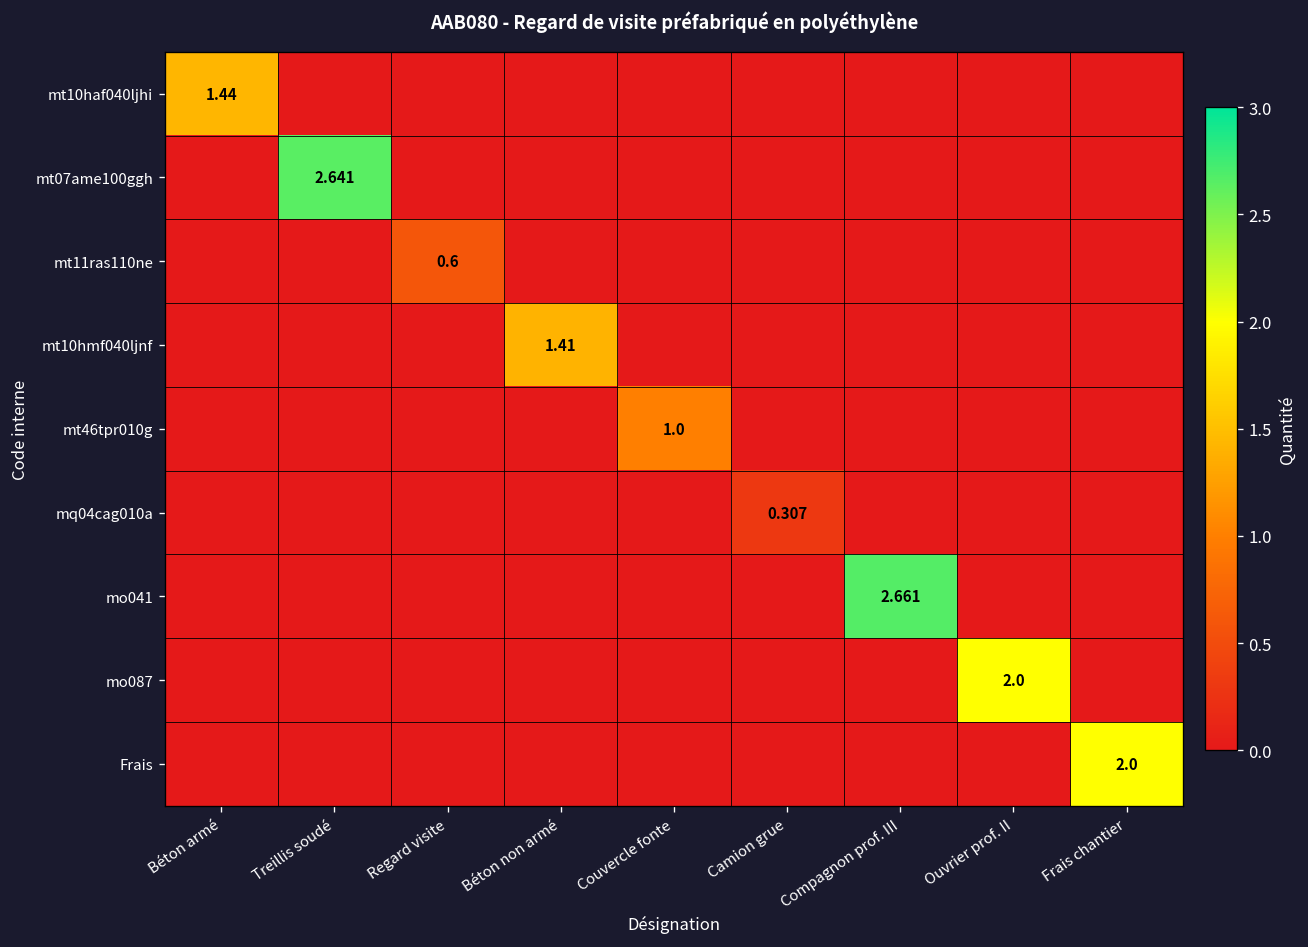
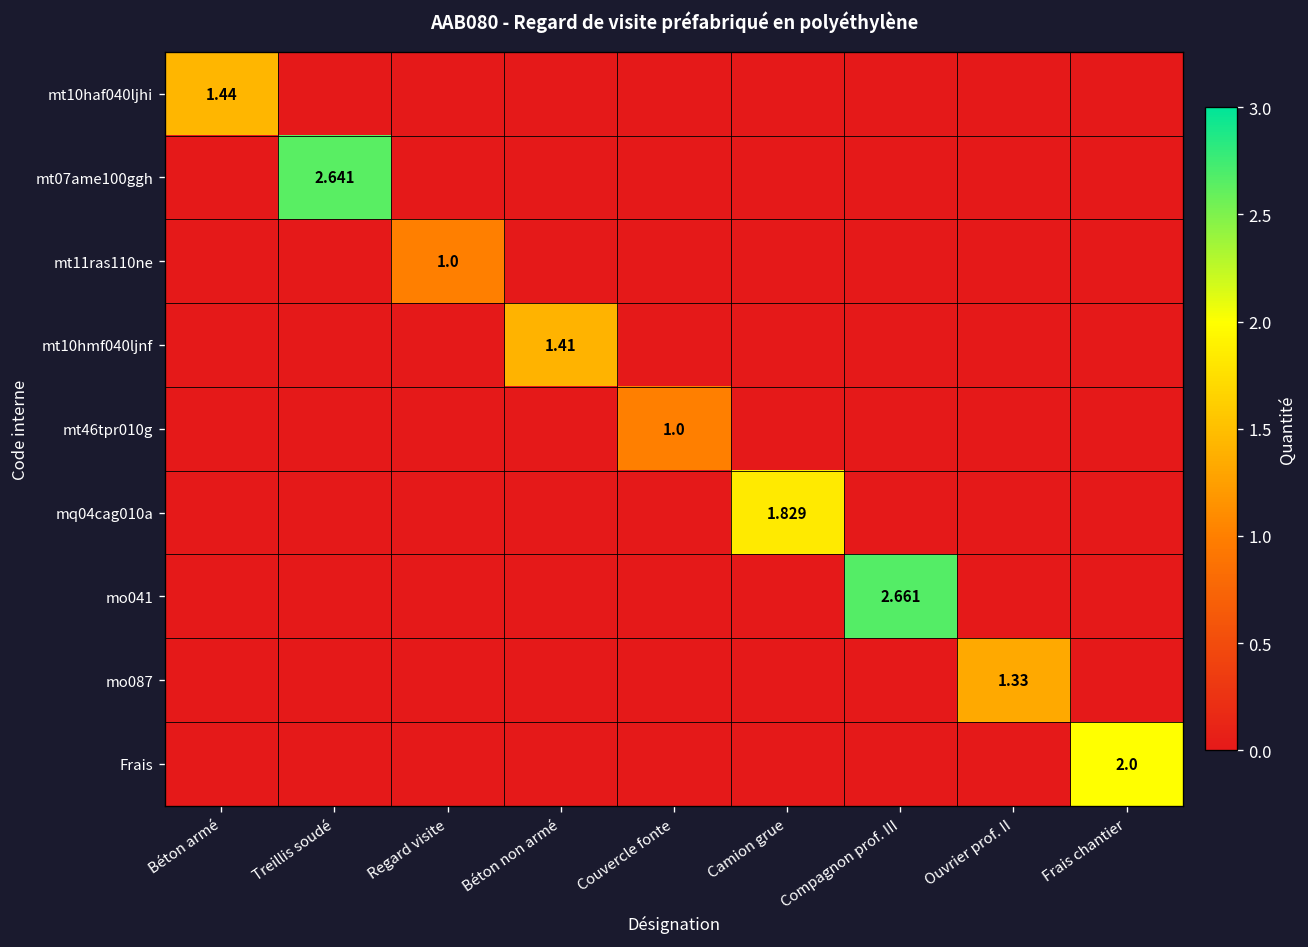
mt11ras110ne, Regard visite: 0.6 -> 1.0
mq04cag010a, Camion grue: 0.307 -> 1.829
mo087, Ouvrier prof. II: 2.0 -> 1.33
